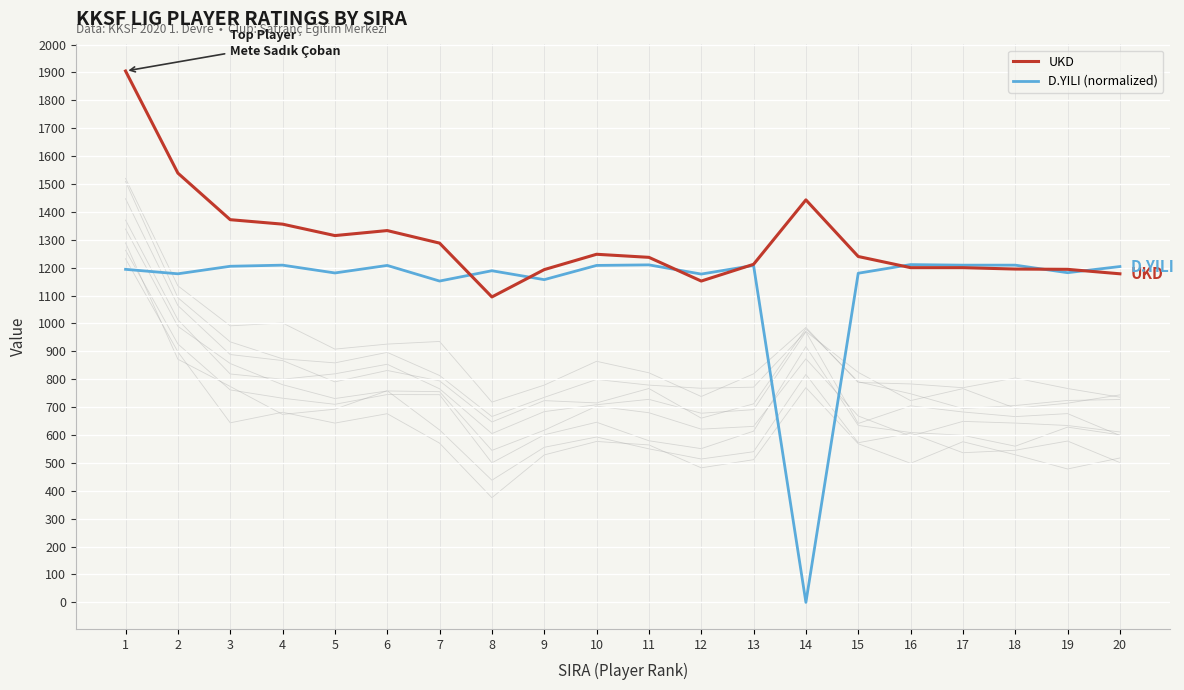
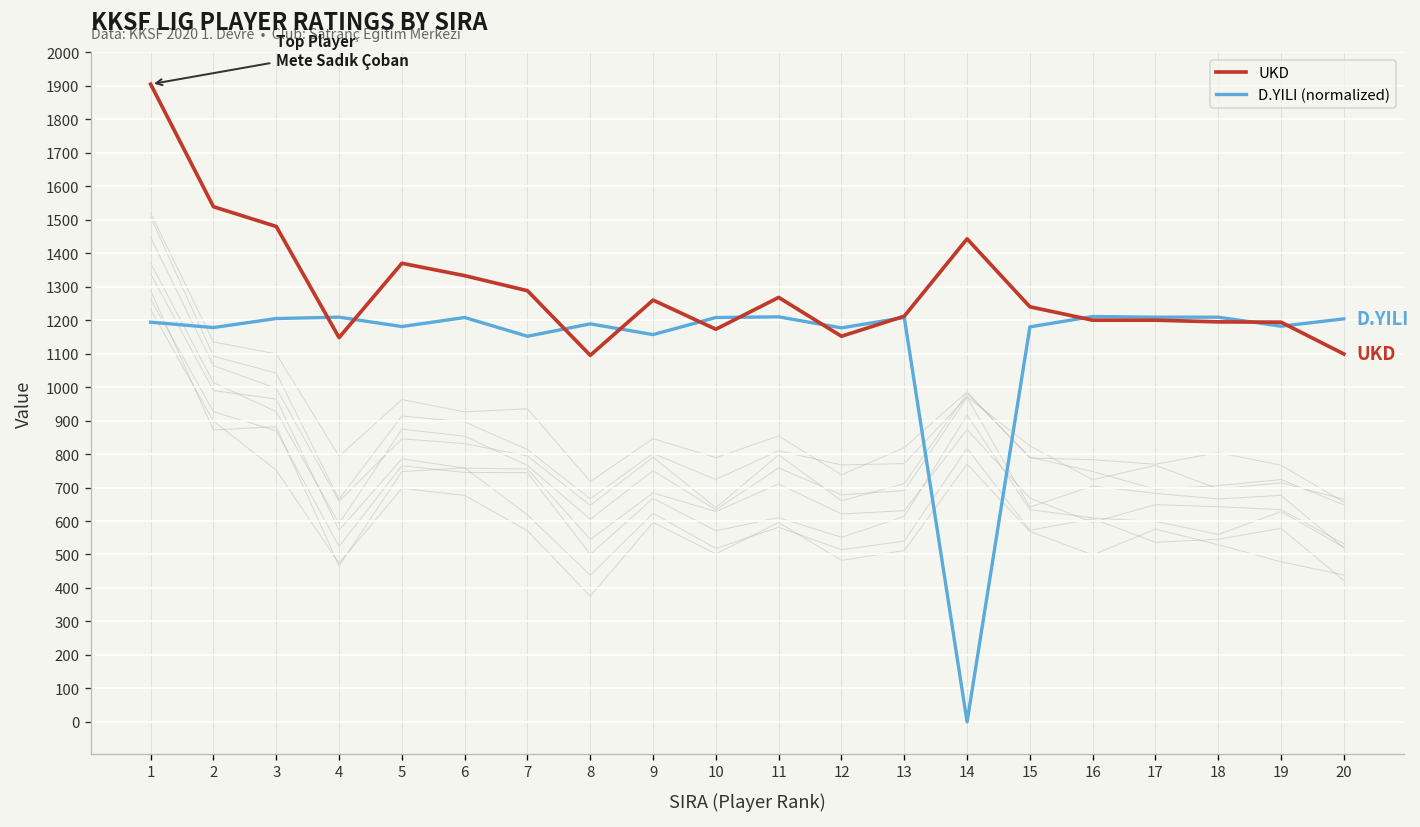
UKD, 3: 1370 -> 1480
UKD, 4: 1360 -> 1150
UKD, 5: 1320 -> 1370
UKD, 9: 1190 -> 1260
UKD, 10: 1250 -> 1170
UKD, 11: 1240 -> 1270
UKD, 20: 1180 -> 1100
